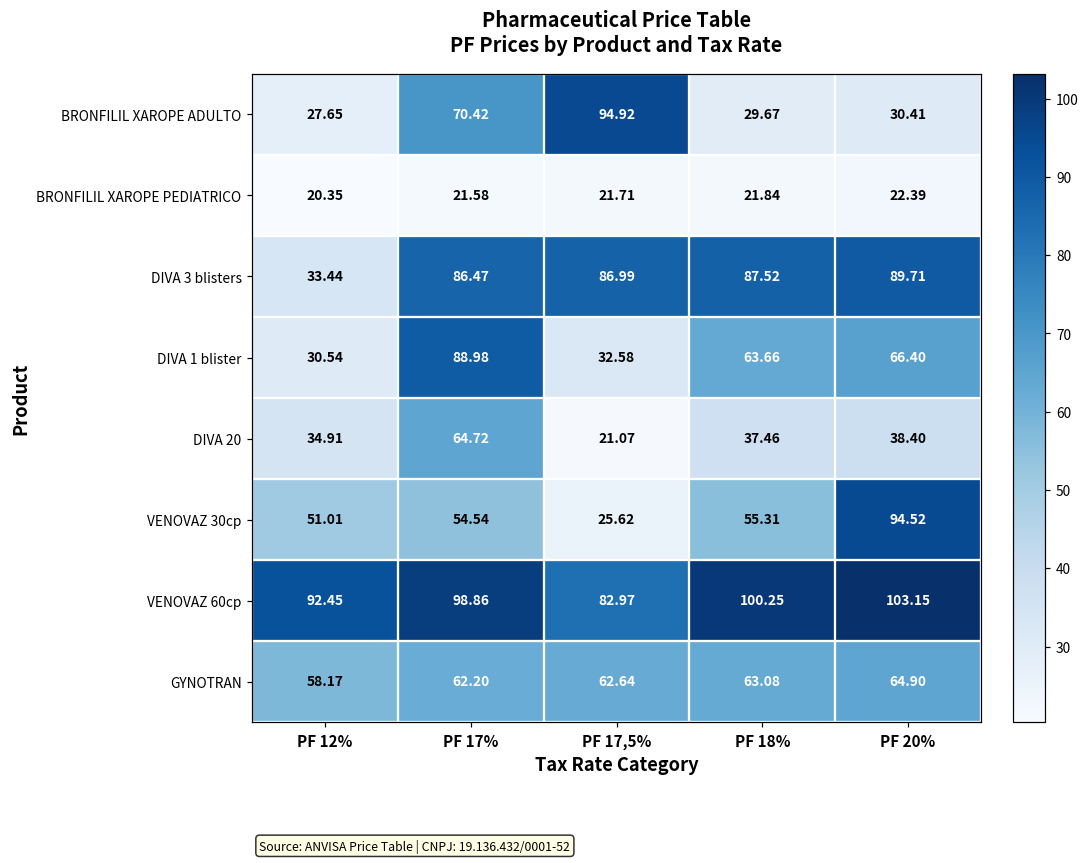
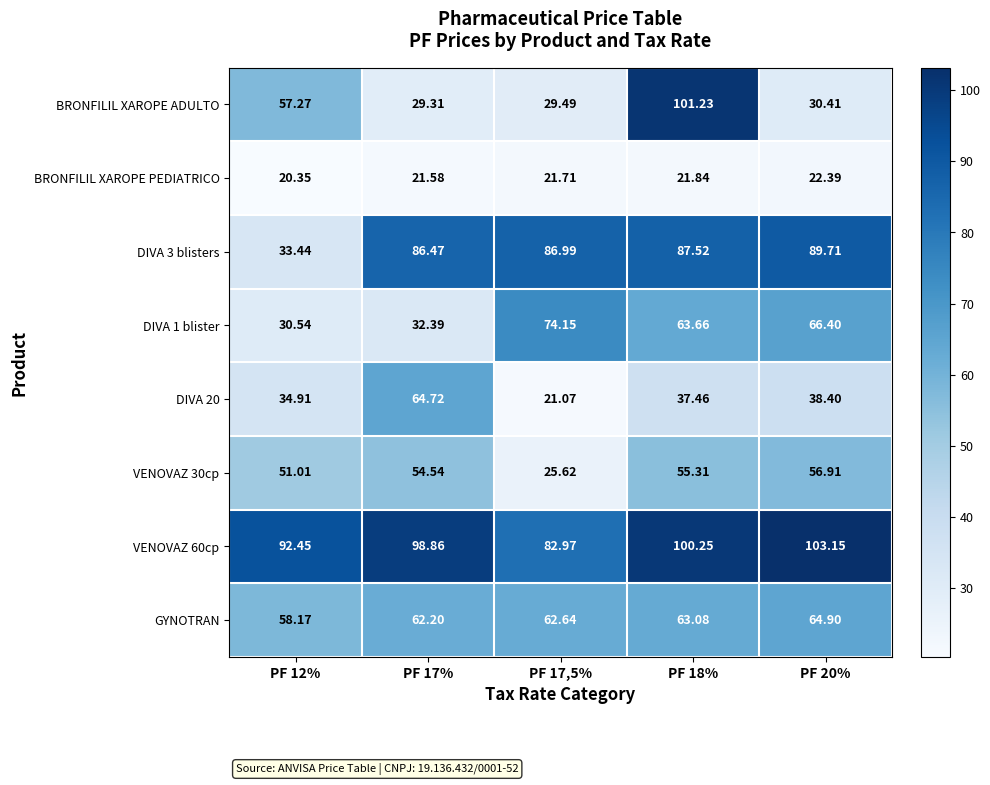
BRONFILIL XAROPE ADULTO, PF 12%: 27.65 -> 57.27
BRONFILIL XAROPE ADULTO, PF 17%: 70.42 -> 29.31
BRONFILIL XAROPE ADULTO, PF 17,5%: 94.92 -> 29.49
BRONFILIL XAROPE ADULTO, PF 18%: 29.67 -> 101.23
DIVA 1 blister, PF 17%: 88.98 -> 32.39
DIVA 1 blister, PF 17,5%: 32.58 -> 74.15
VENOVAZ 30cp, PF 20%: 94.52 -> 56.91
